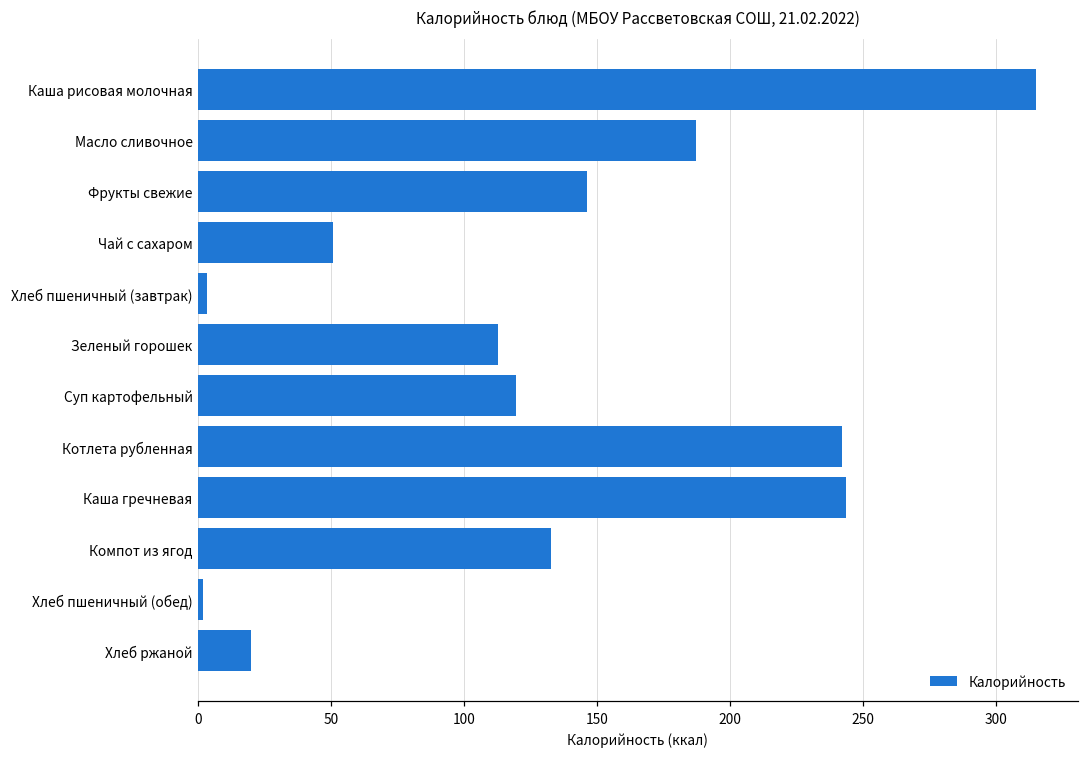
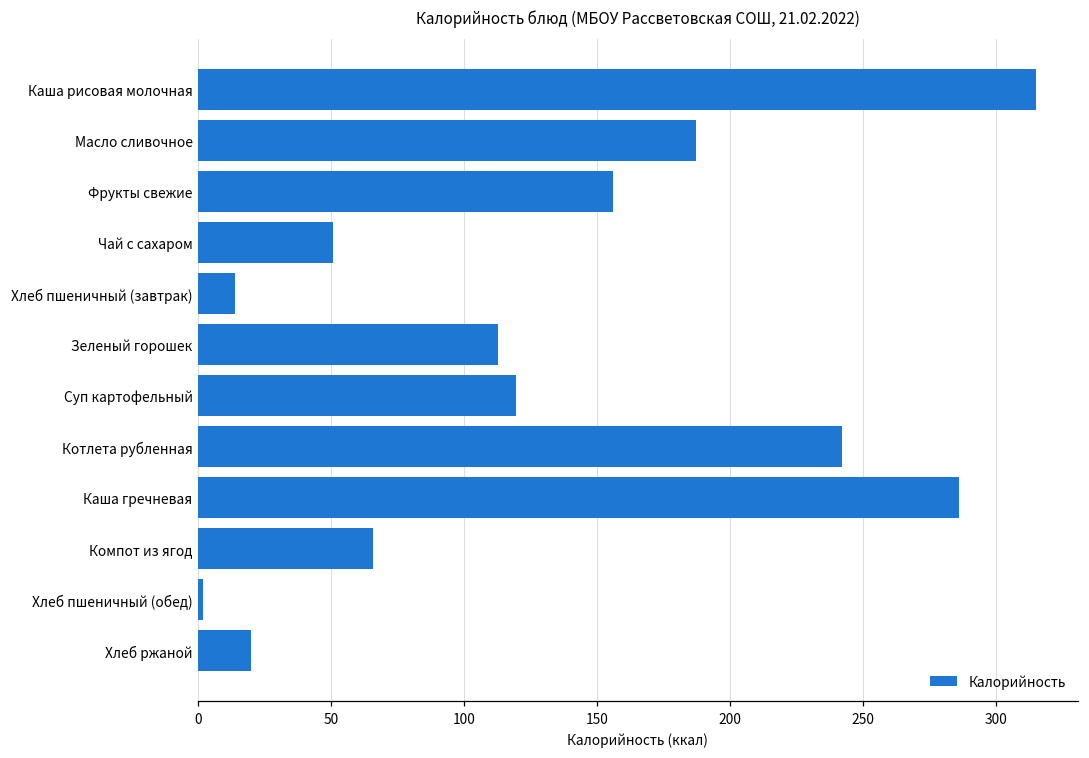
Фрукты свежие: 146 -> 156
Хлеб пшеничный (завтрак): 4 -> 14
Каша гречневая: 244 -> 286
Компот из ягод: 133 -> 66
